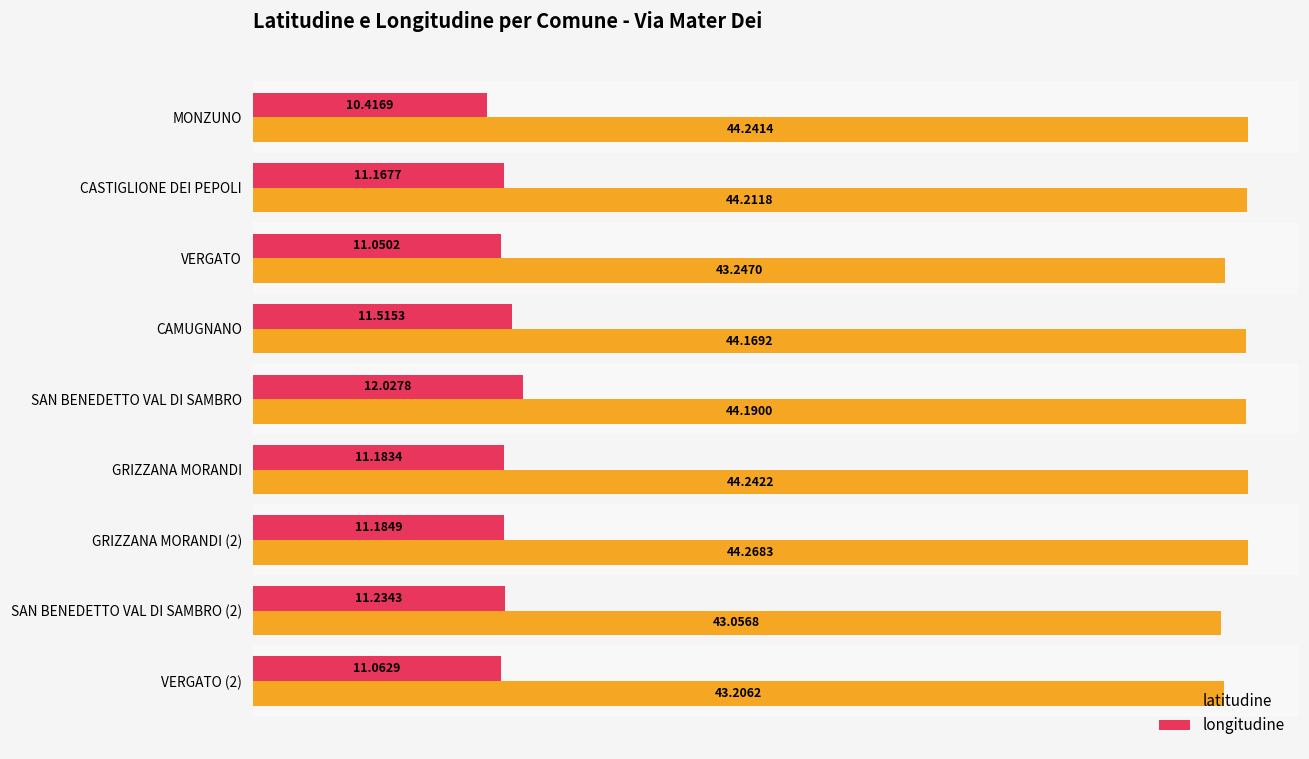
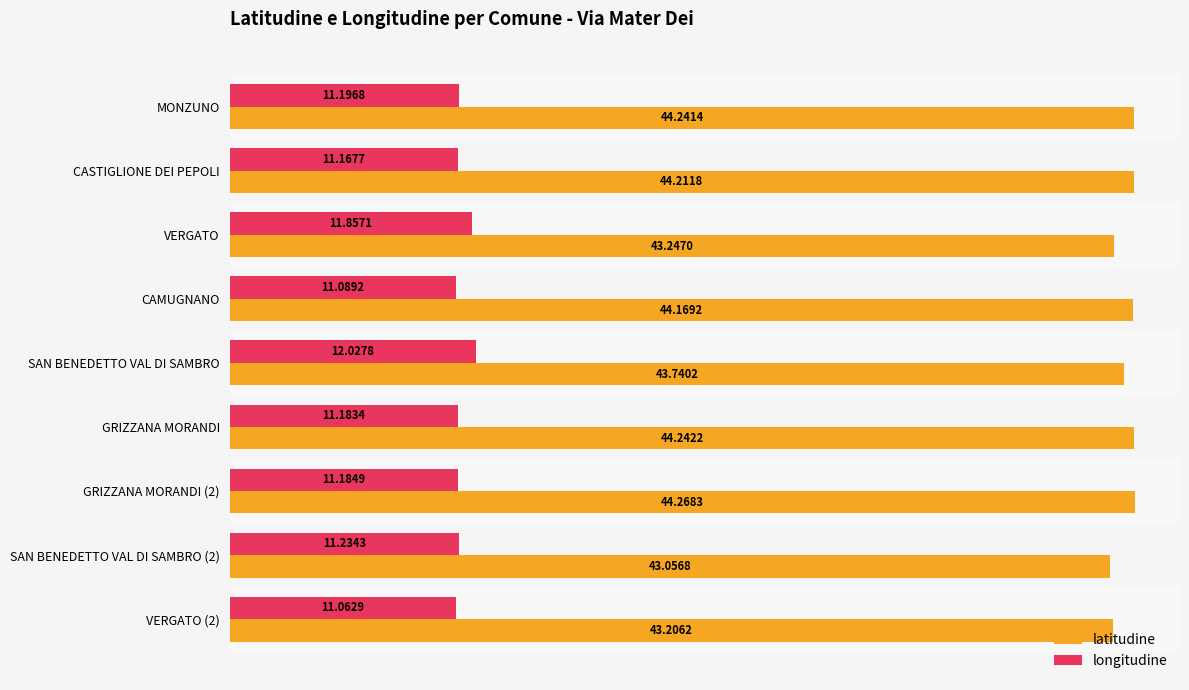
longitudine, MONZUNO: 10.4169 -> 11.1968
longitudine, VERGATO: 11.0502 -> 11.8571
longitudine, CAMUGNANO: 11.5153 -> 11.0892
latitudine, SAN BENEDETTO VAL DI SAMBRO: 44.1900 -> 43.7402
